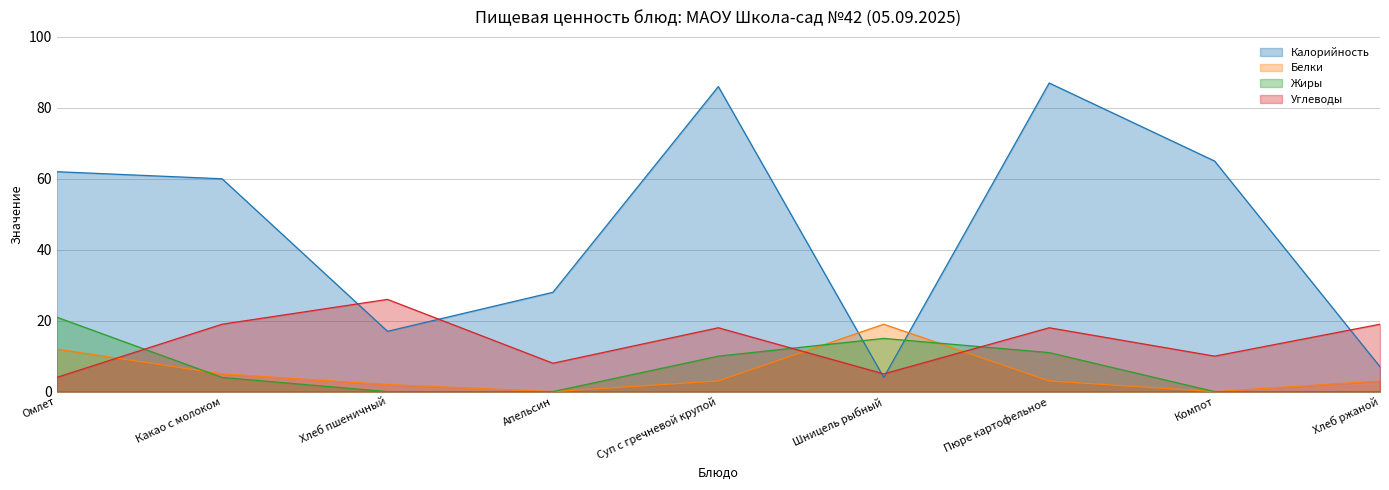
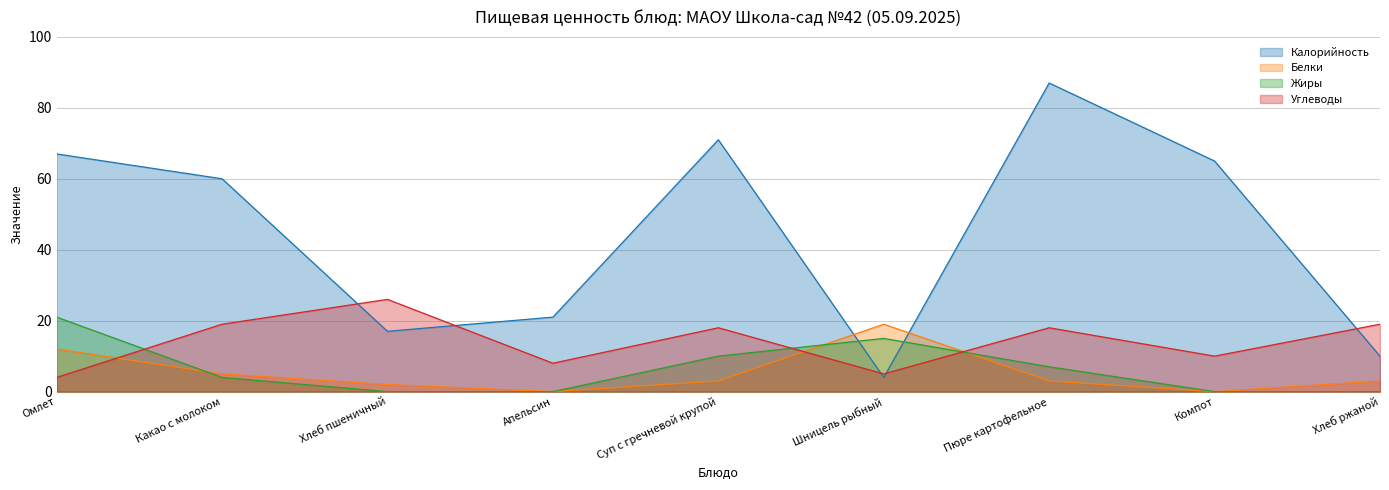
Калорийность, Омлет: 62 -> 67
Калорийность, Апельсин: 28 -> 21
Калорийность, Суп с гречневой крупой: 86 -> 71
Жиры, Пюре картофельное: 11 -> 7
Калорийность, Хлеб ржаной: 7 -> 10
